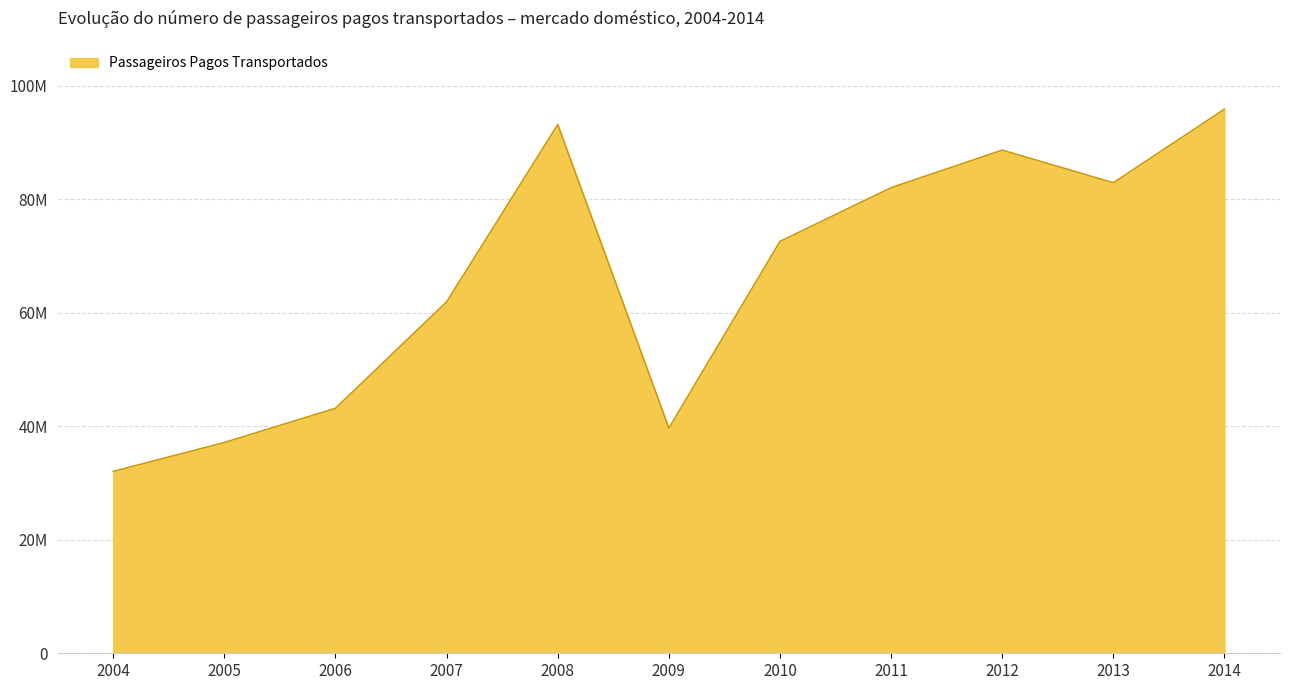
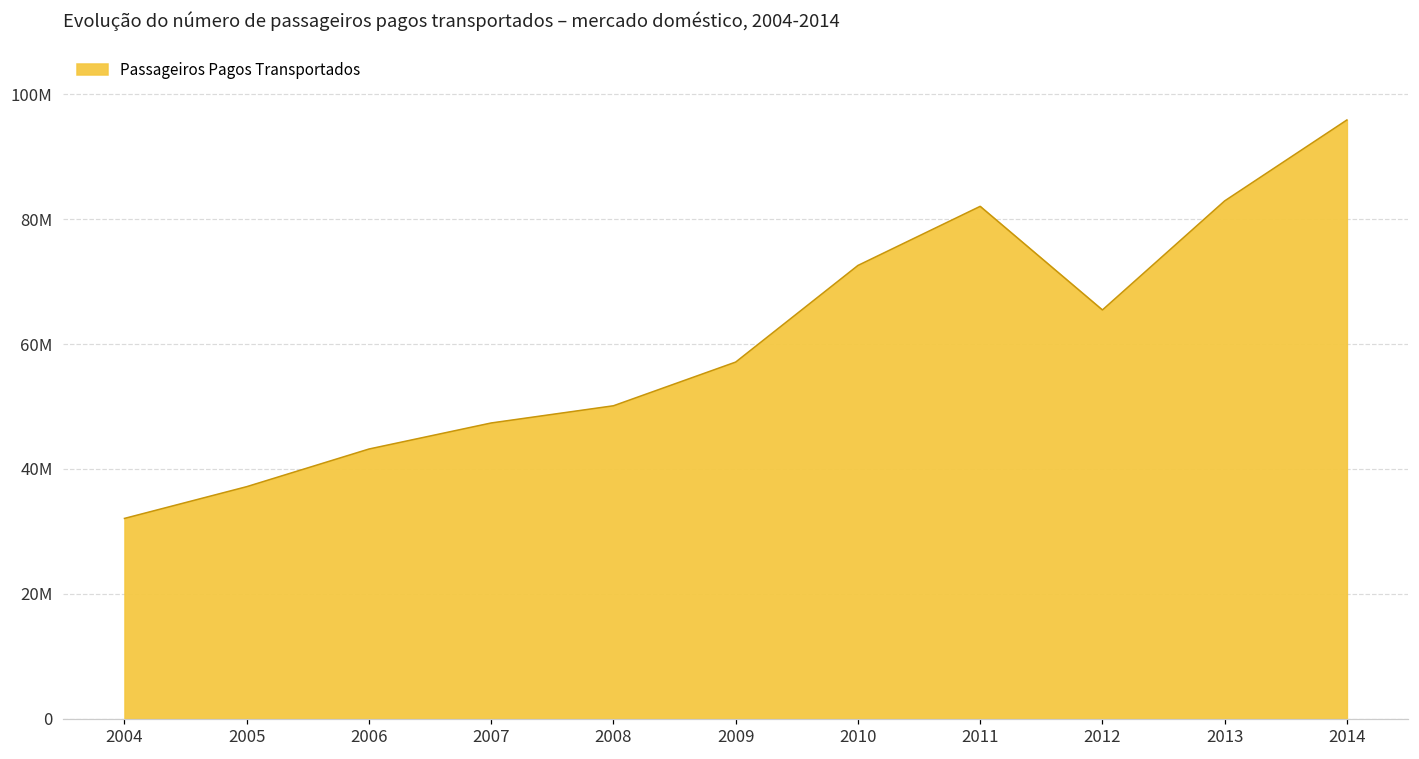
2007: 62000000 -> 47000000
2008: 93000000 -> 50000000
2009: 40000000 -> 57000000
2012: 89000000 -> 65000000
